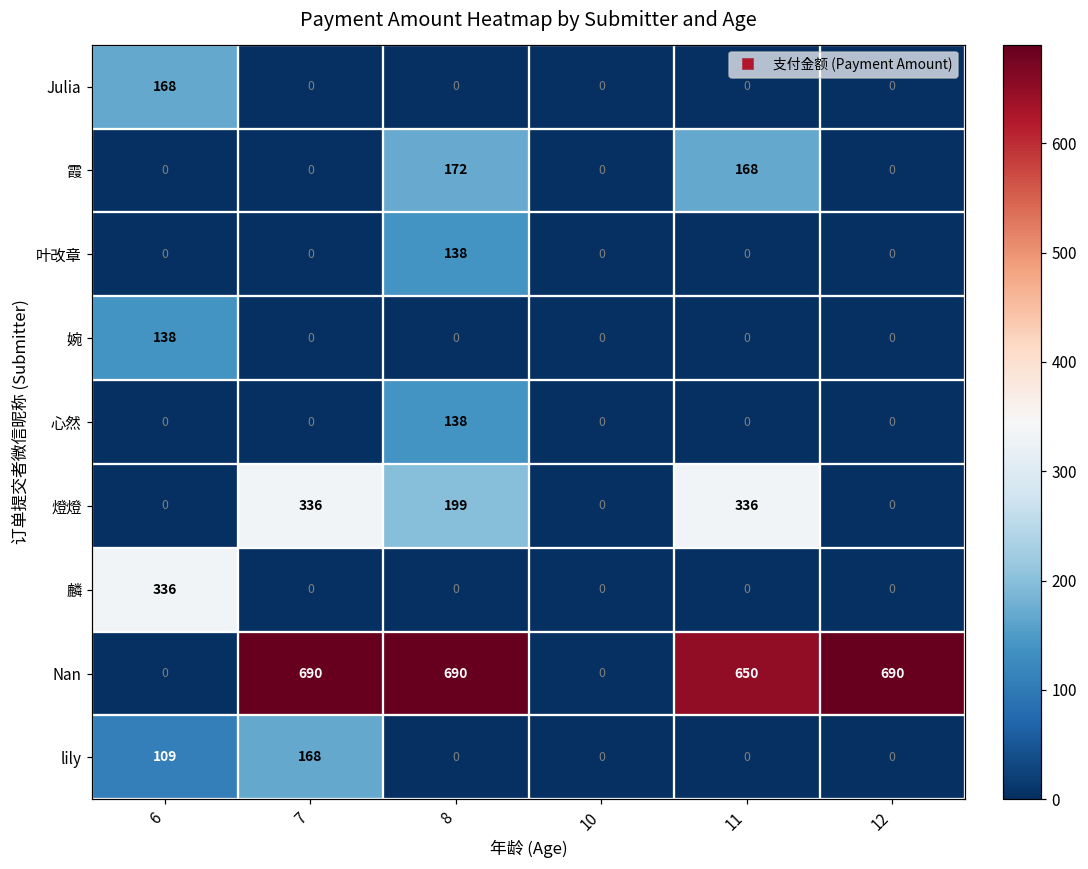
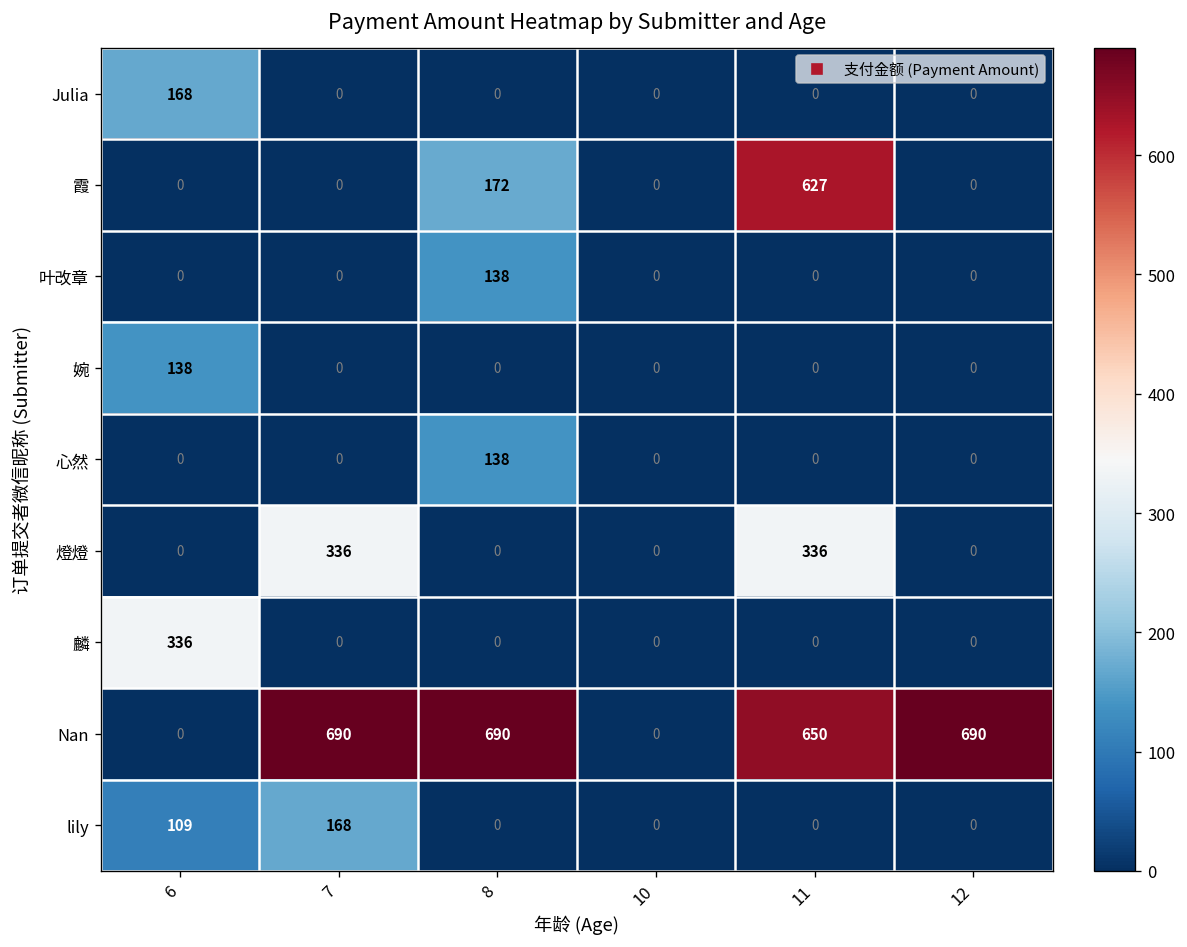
霞, 11: 168 -> 627
燈燈, 8: 199 -> 0
